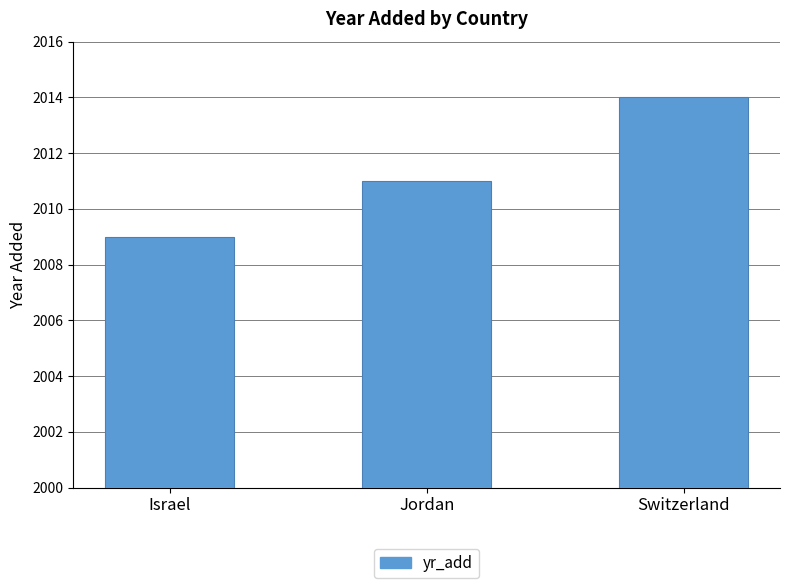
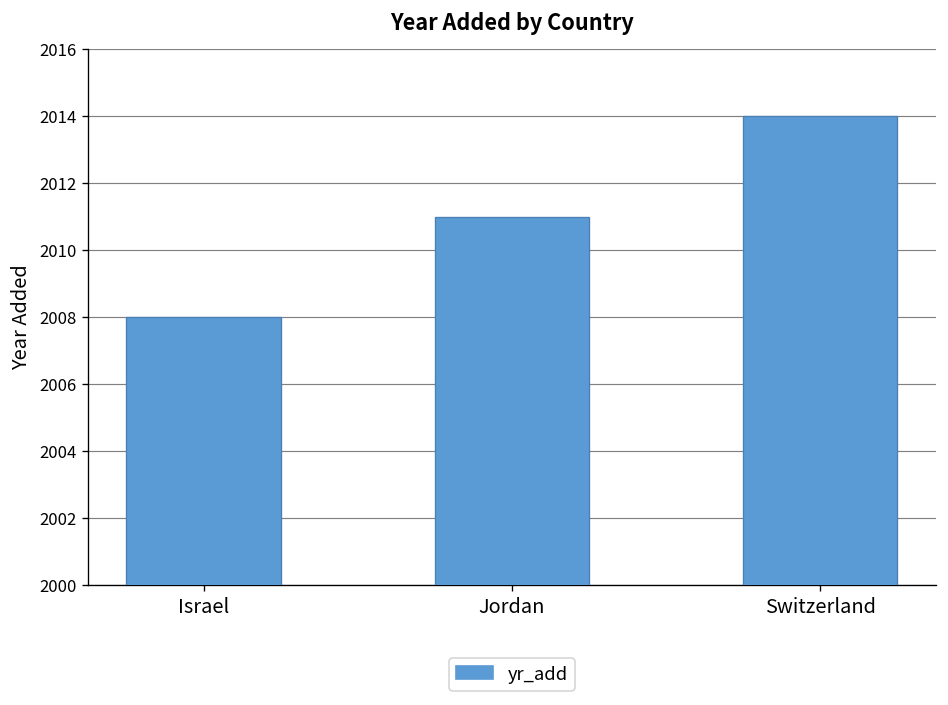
Israel: 2009 -> 2008
